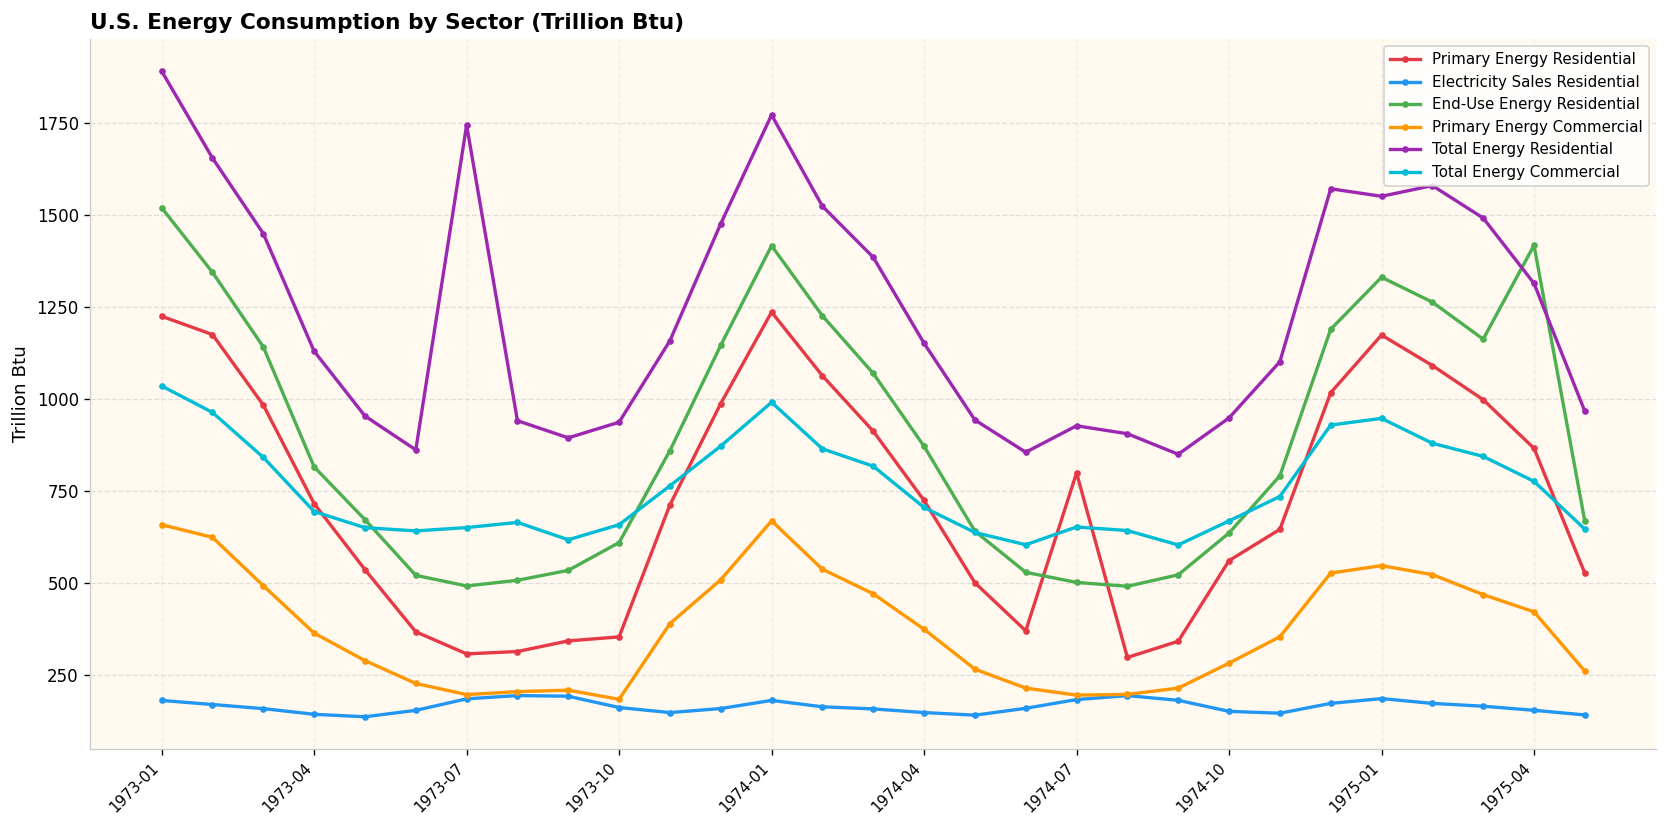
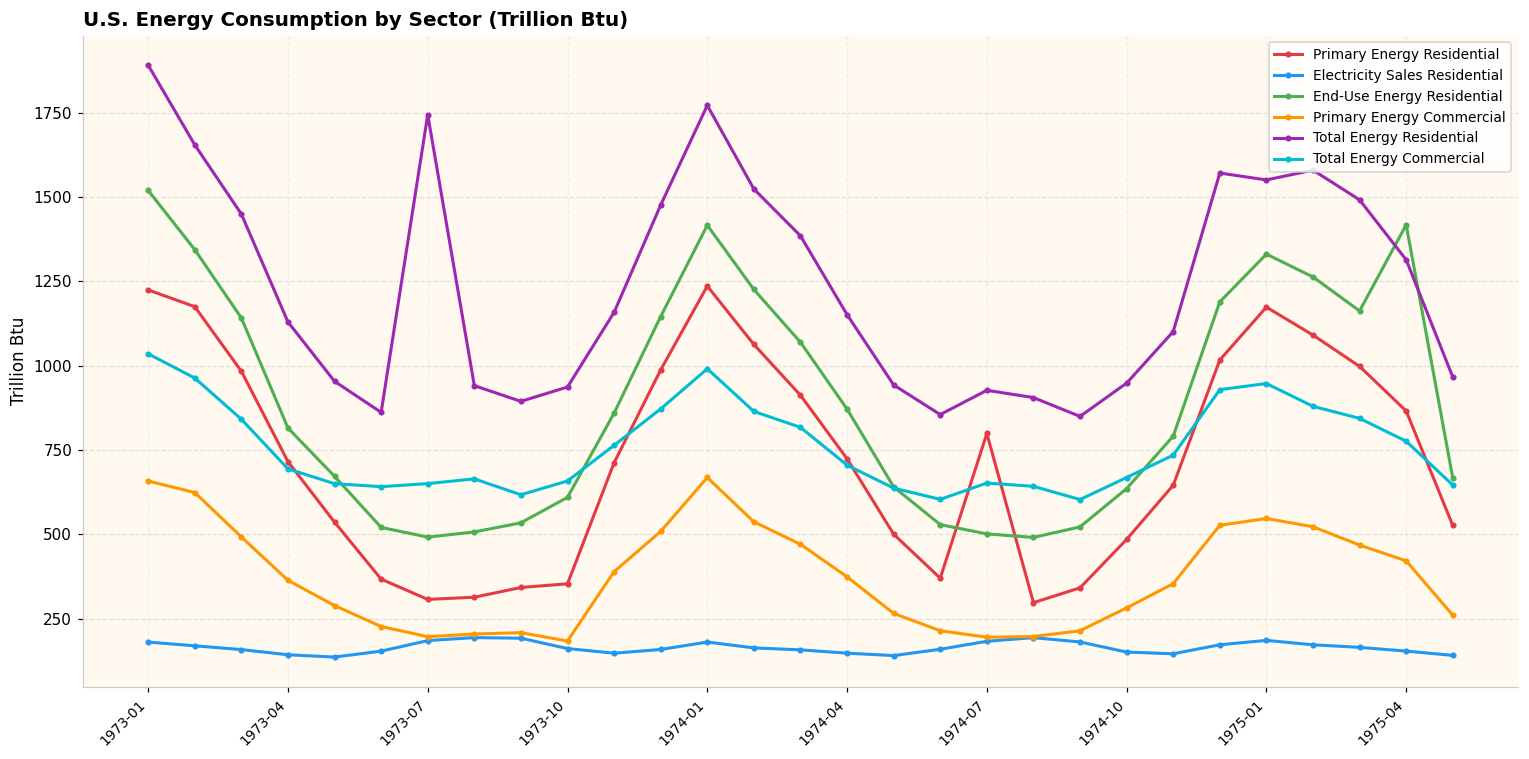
Primary Energy Residential, 1974-10: 560 -> 480
